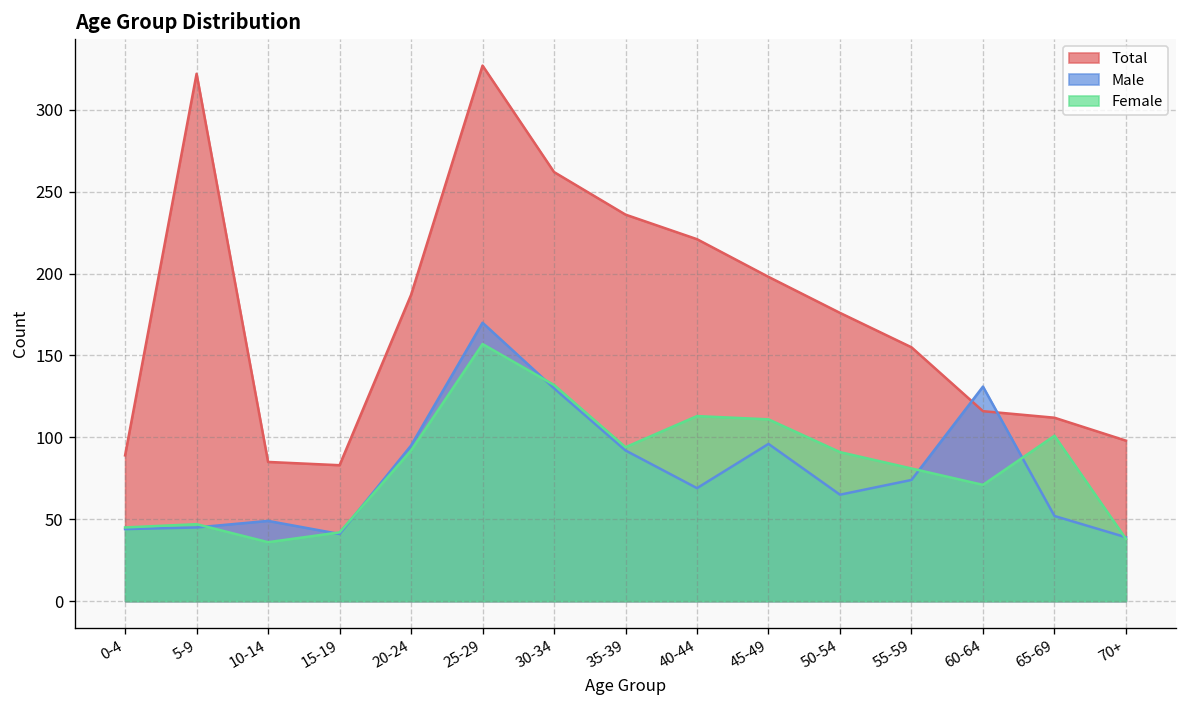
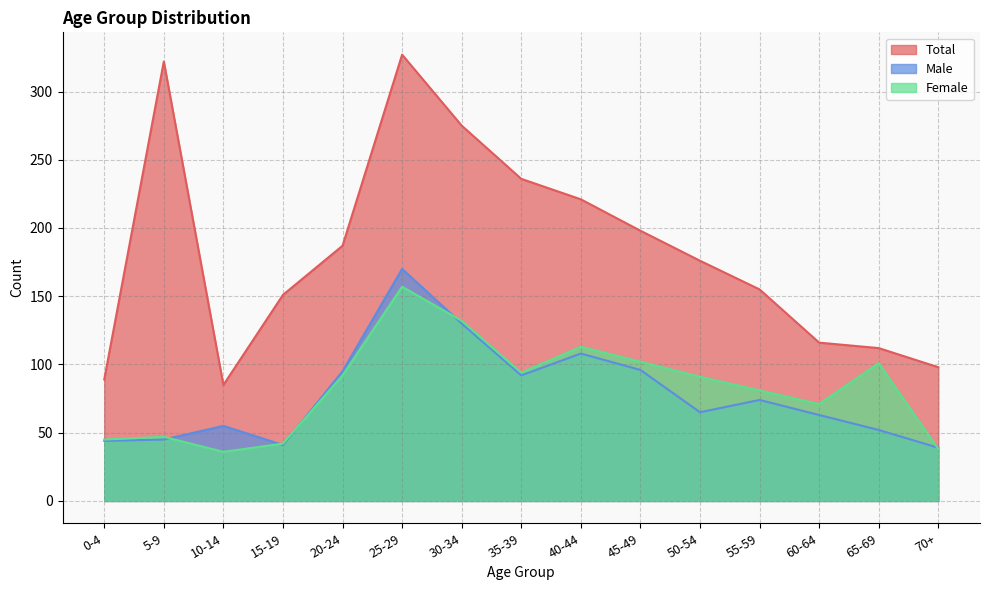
Male, 10-14: 49 -> 55
Total, 15-19: 83 -> 151
Total, 30-34: 262 -> 275
Male, 40-44: 69 -> 108
Female, 45-49: 111 -> 102
Male, 60-64: 131 -> 63
